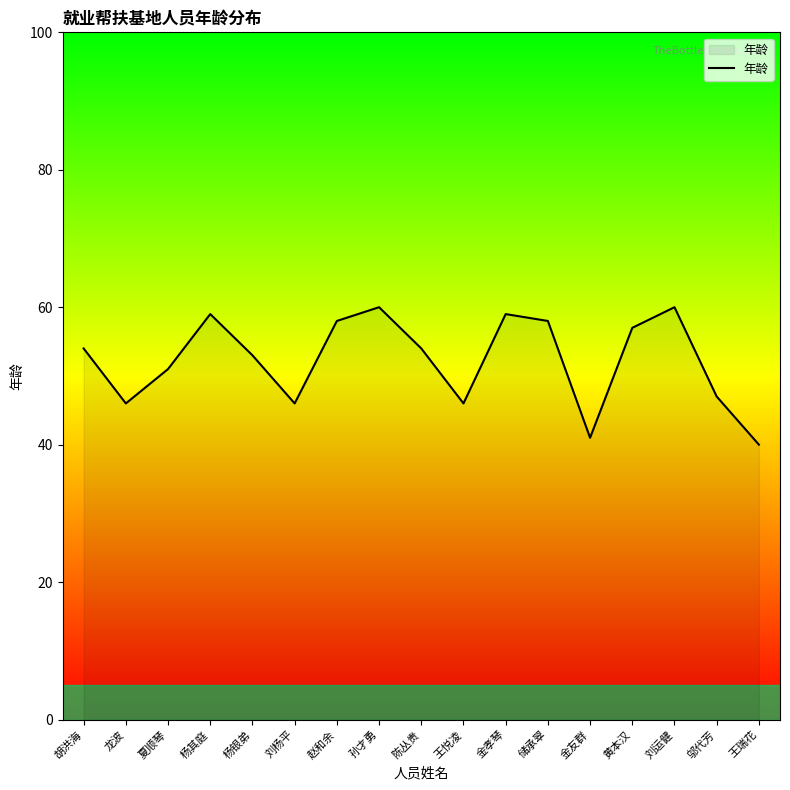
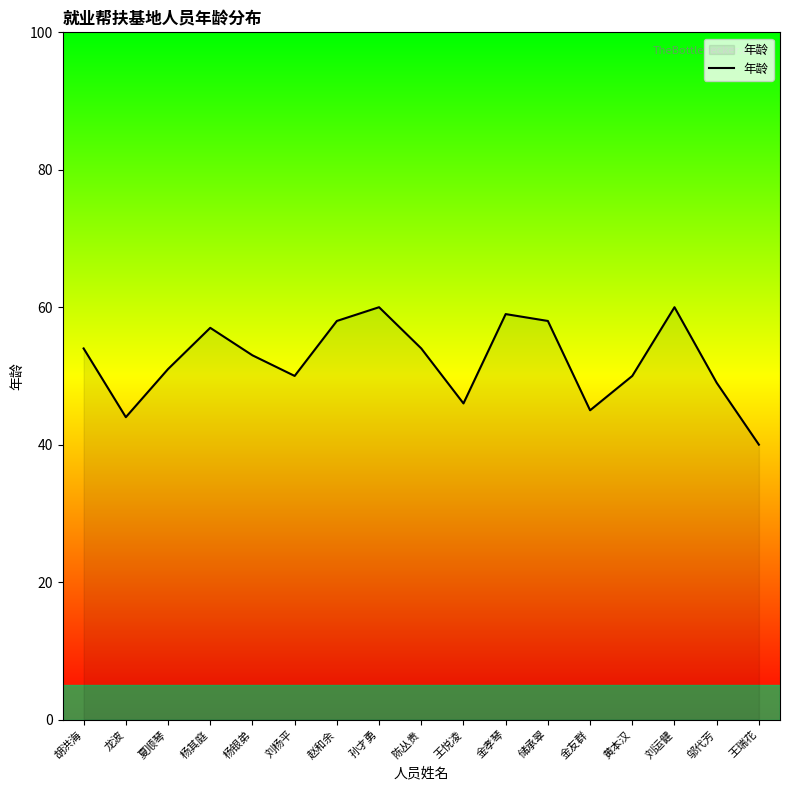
龙波: 46 -> 44
杨其庭: 59 -> 57
刘杨平: 46 -> 50
金友群: 41 -> 45
黄本汉: 57 -> 50
邬代芳: 47 -> 49
